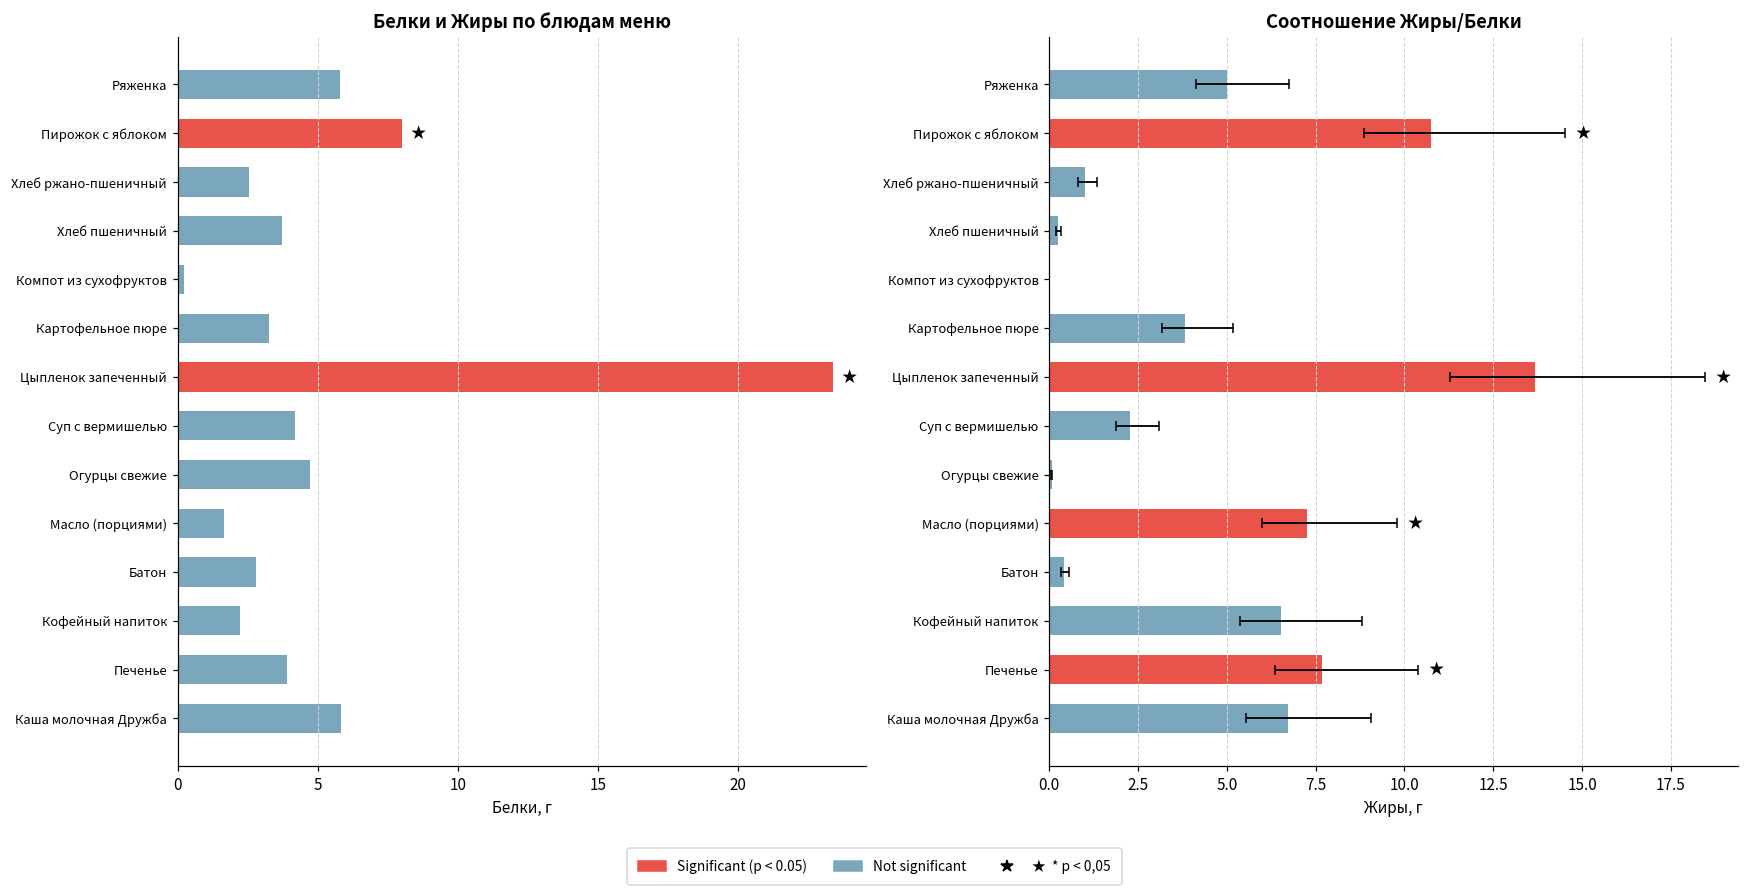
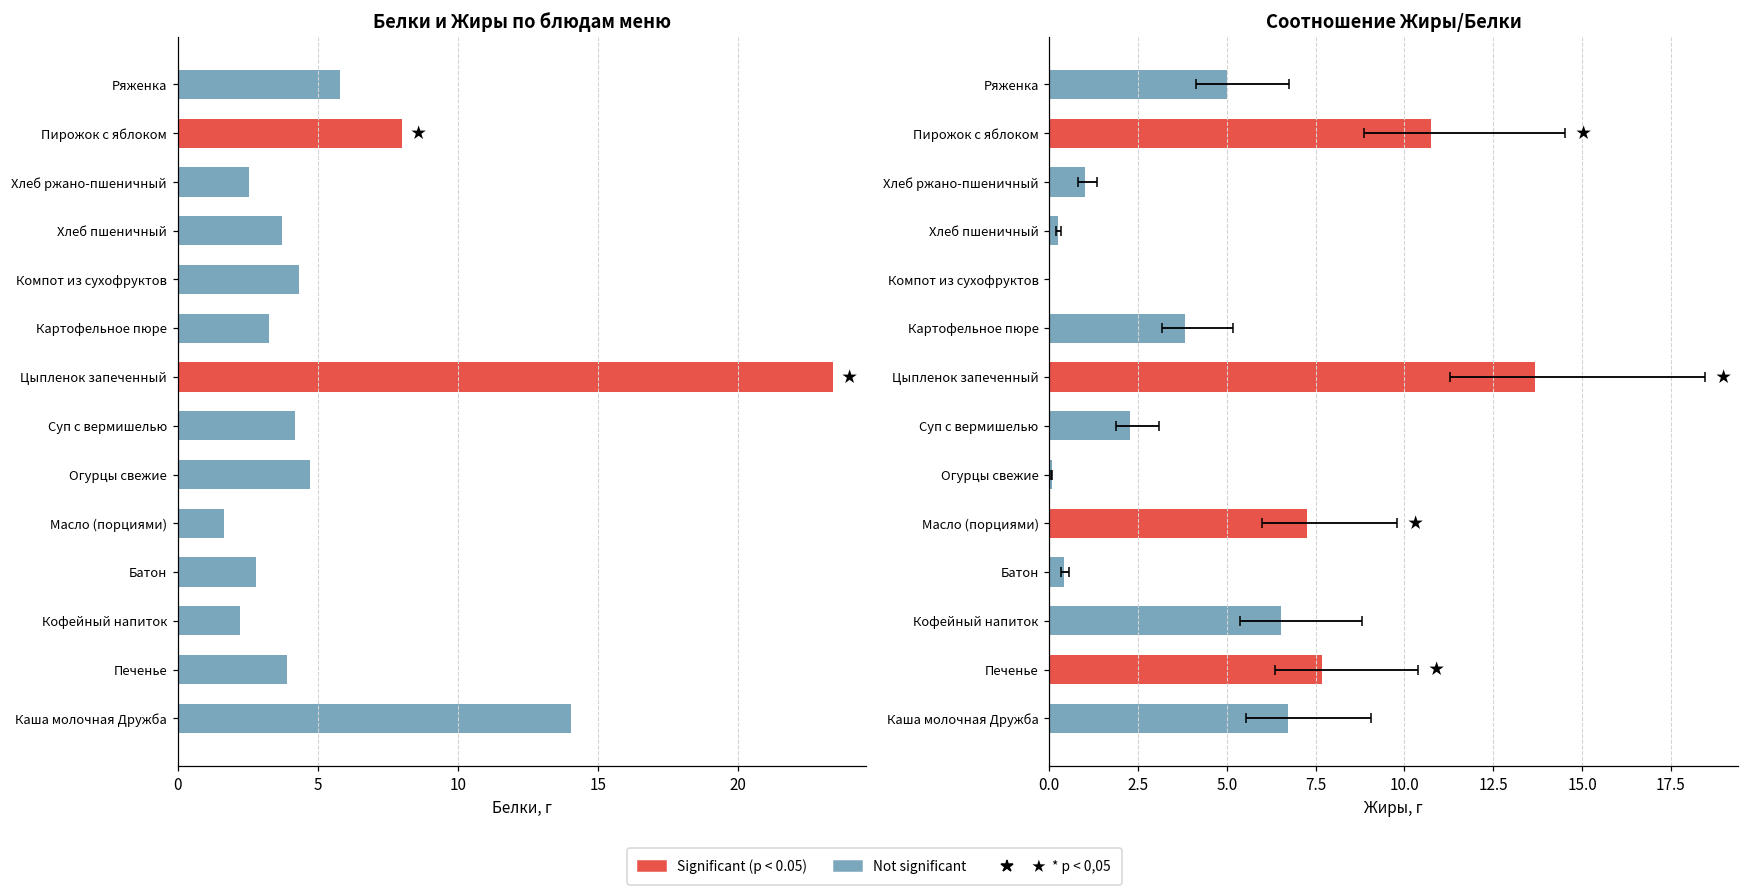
Белки и Жиры по блюдам меню, Компот из сухофруктов: 0.2 -> 4.3
Белки и Жиры по блюдам меню, Каша молочная Дружба: 5.8 -> 14.1
